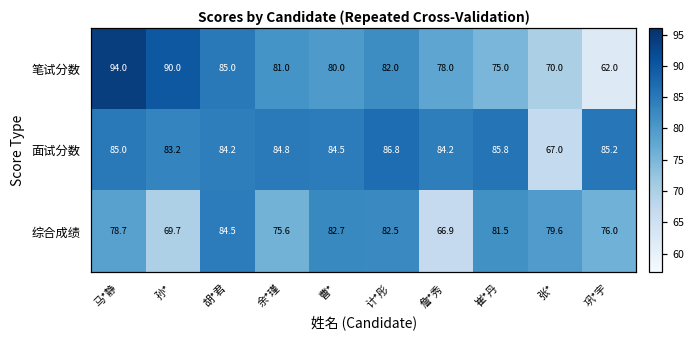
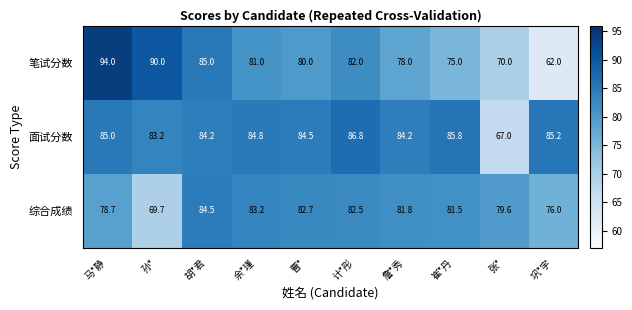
综合成绩, 余*瑾: 75.6 -> 83.2
综合成绩, 詹*秀: 66.9 -> 81.8
